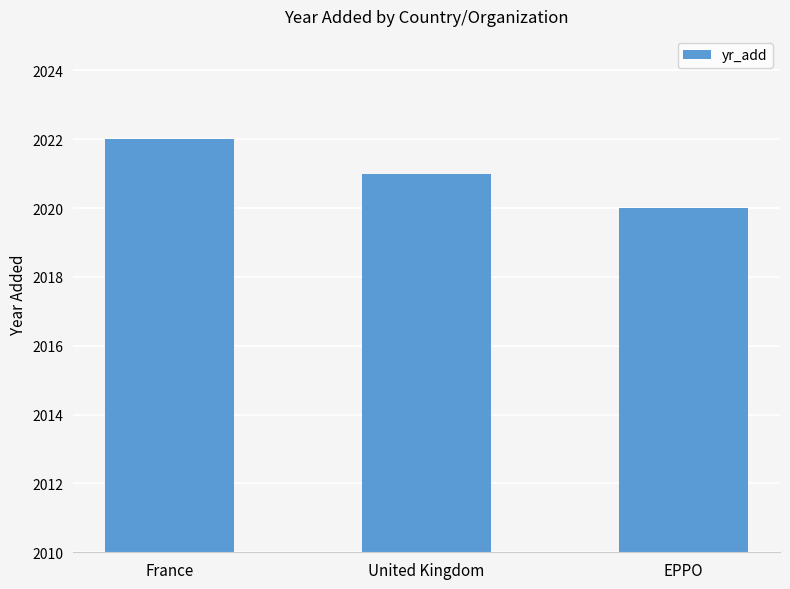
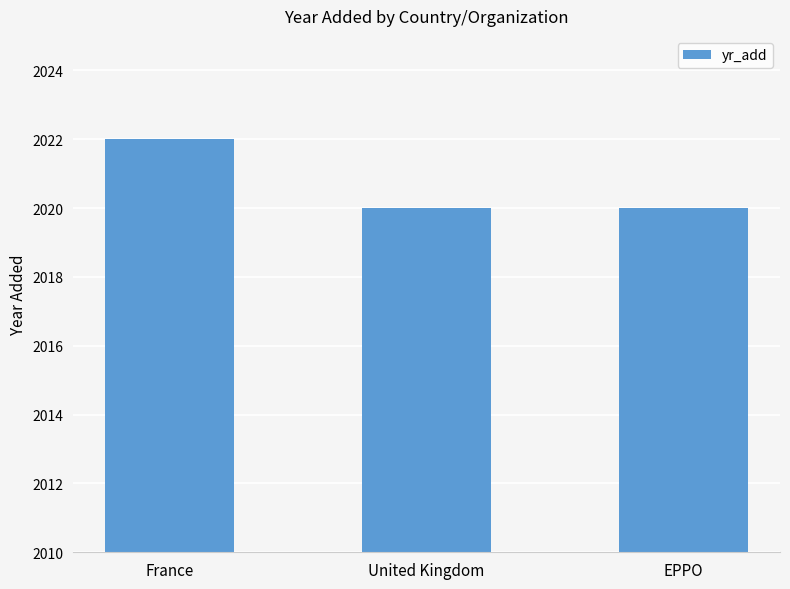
United Kingdom: 2021 -> 2020
